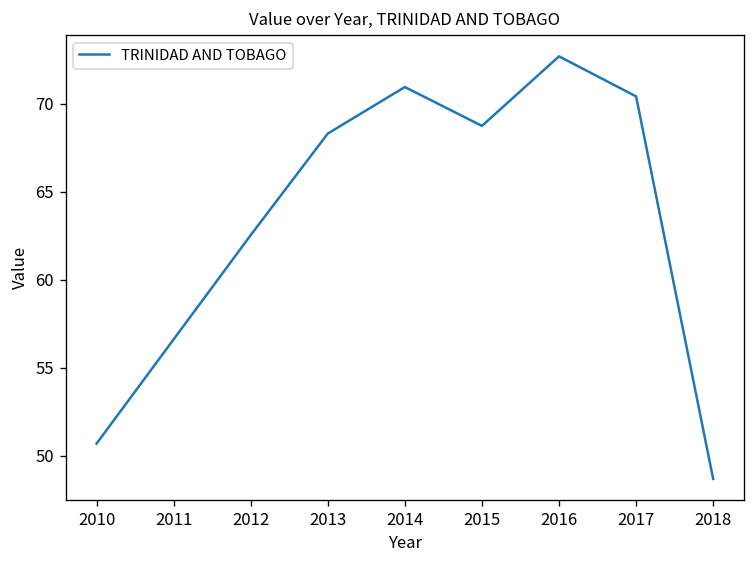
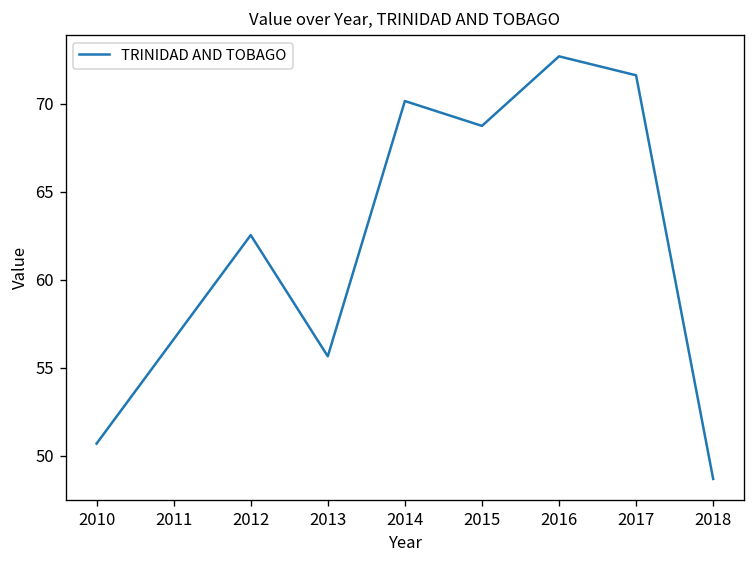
2013: 68.3 -> 55.7
2014: 70.9 -> 70.2
2017: 70.4 -> 71.6
